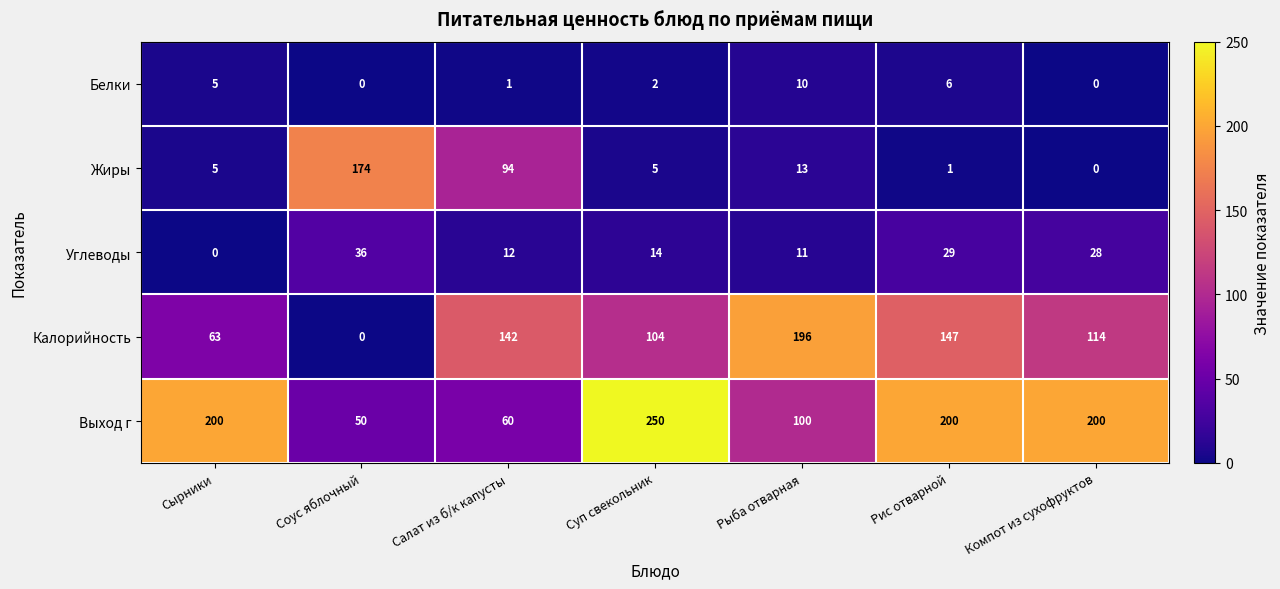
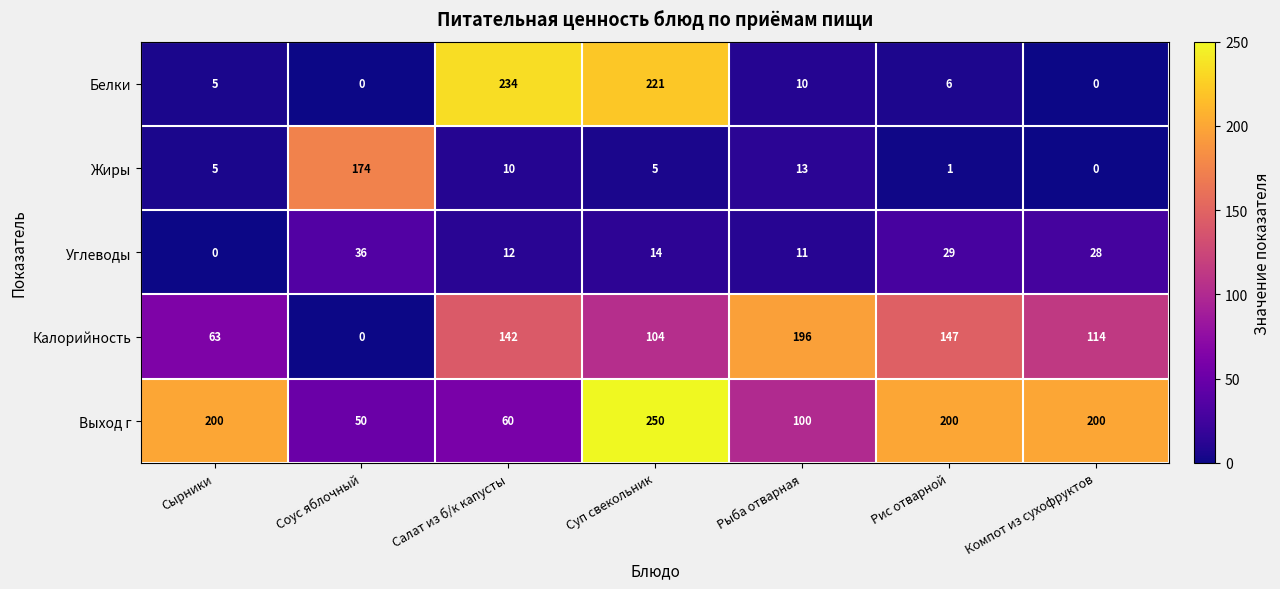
Белки, Салат из б/к капусты: 1 -> 234
Белки, Суп свекольник: 2 -> 221
Жиры, Салат из б/к капусты: 94 -> 10
